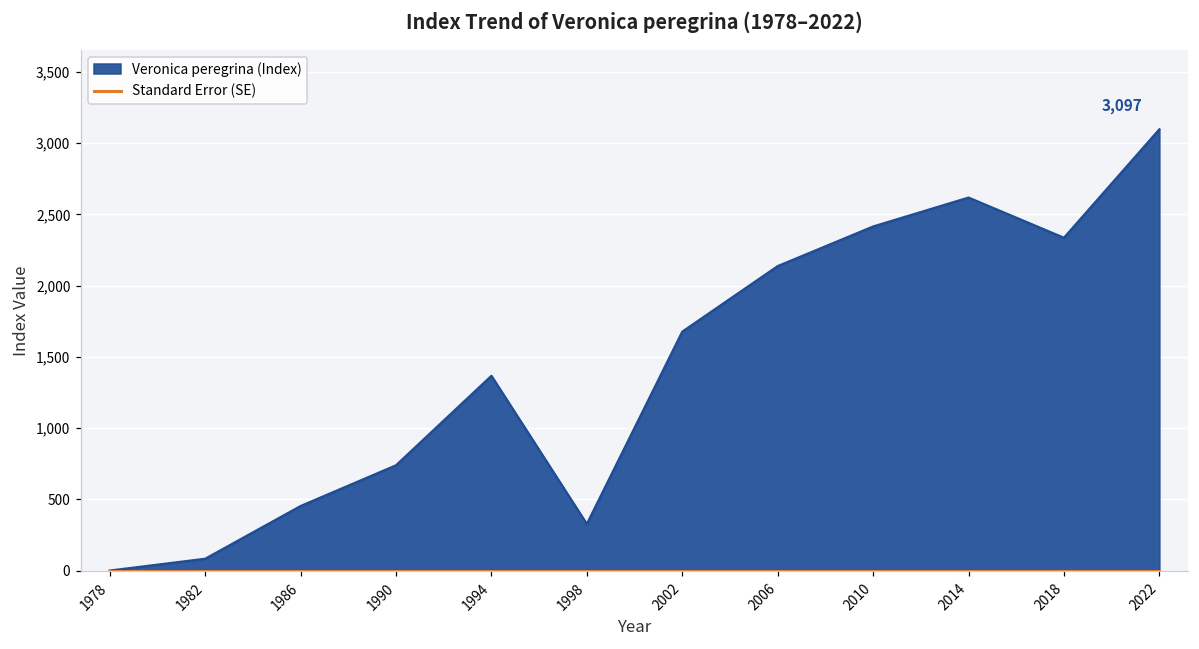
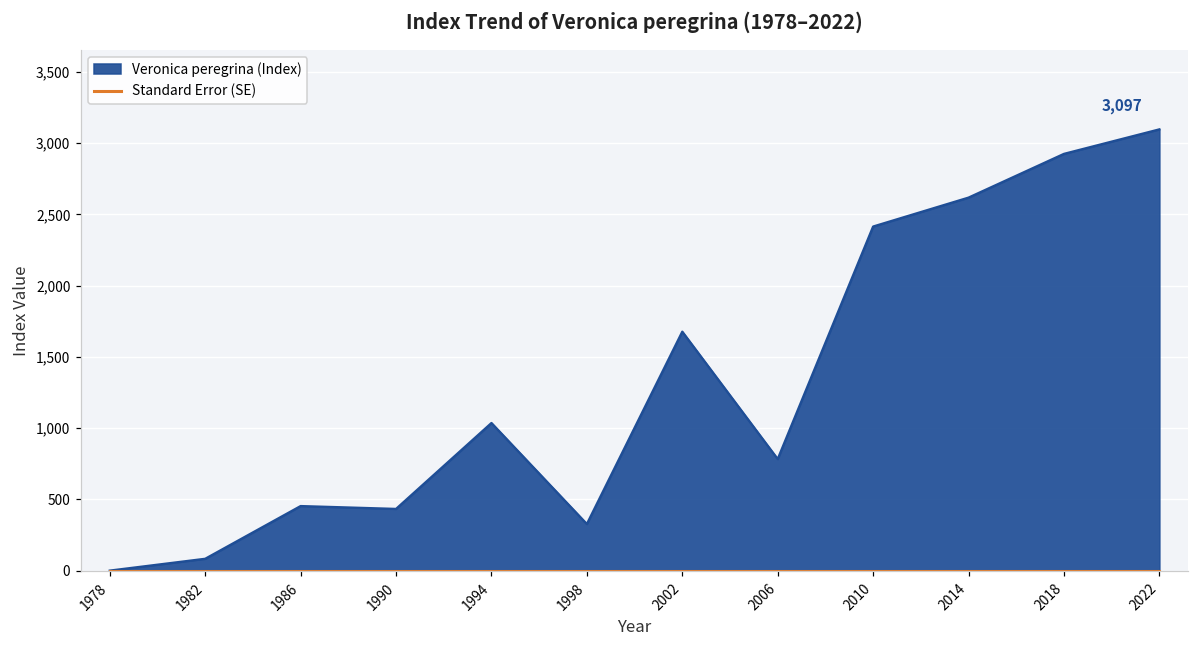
Veronica peregrina (Index), 1990: 740 -> 430
Veronica peregrina (Index), 1994: 1,370 -> 1,040
Veronica peregrina (Index), 2006: 2,140 -> 780
Veronica peregrina (Index), 2018: 2,340 -> 2,930
